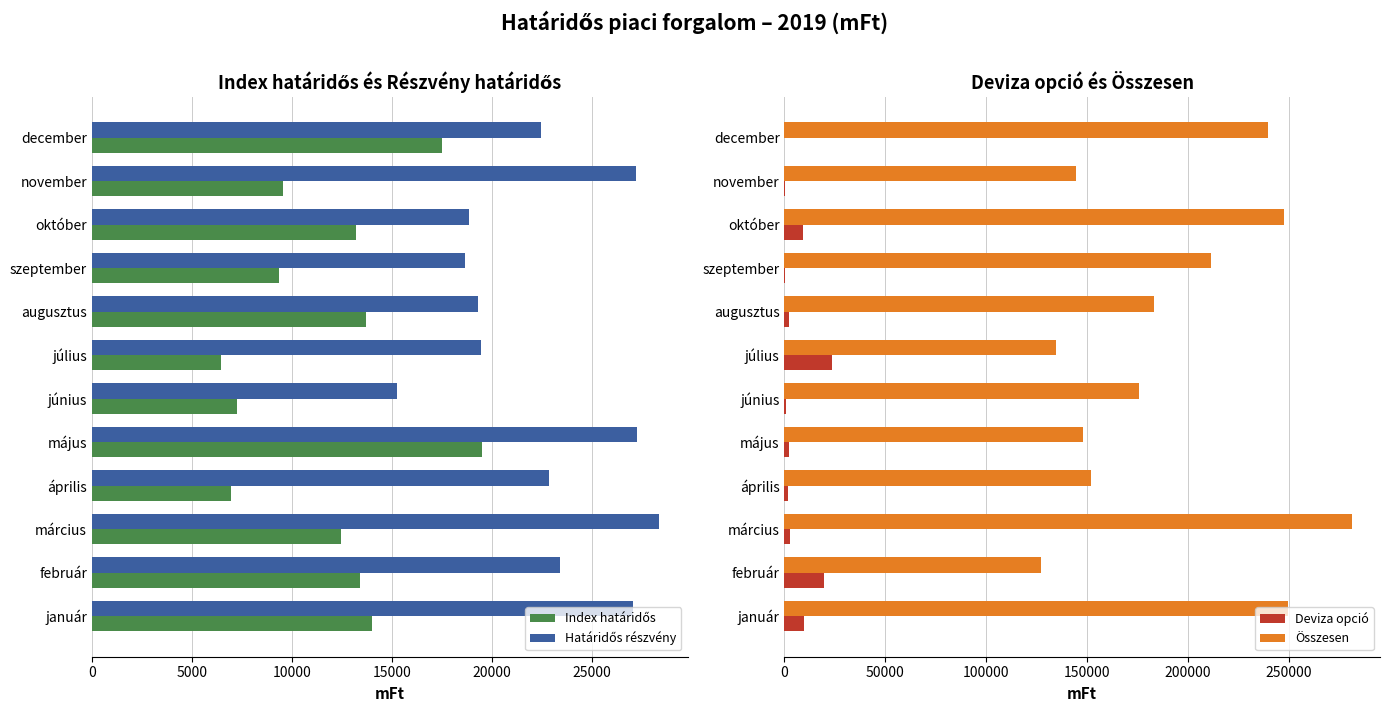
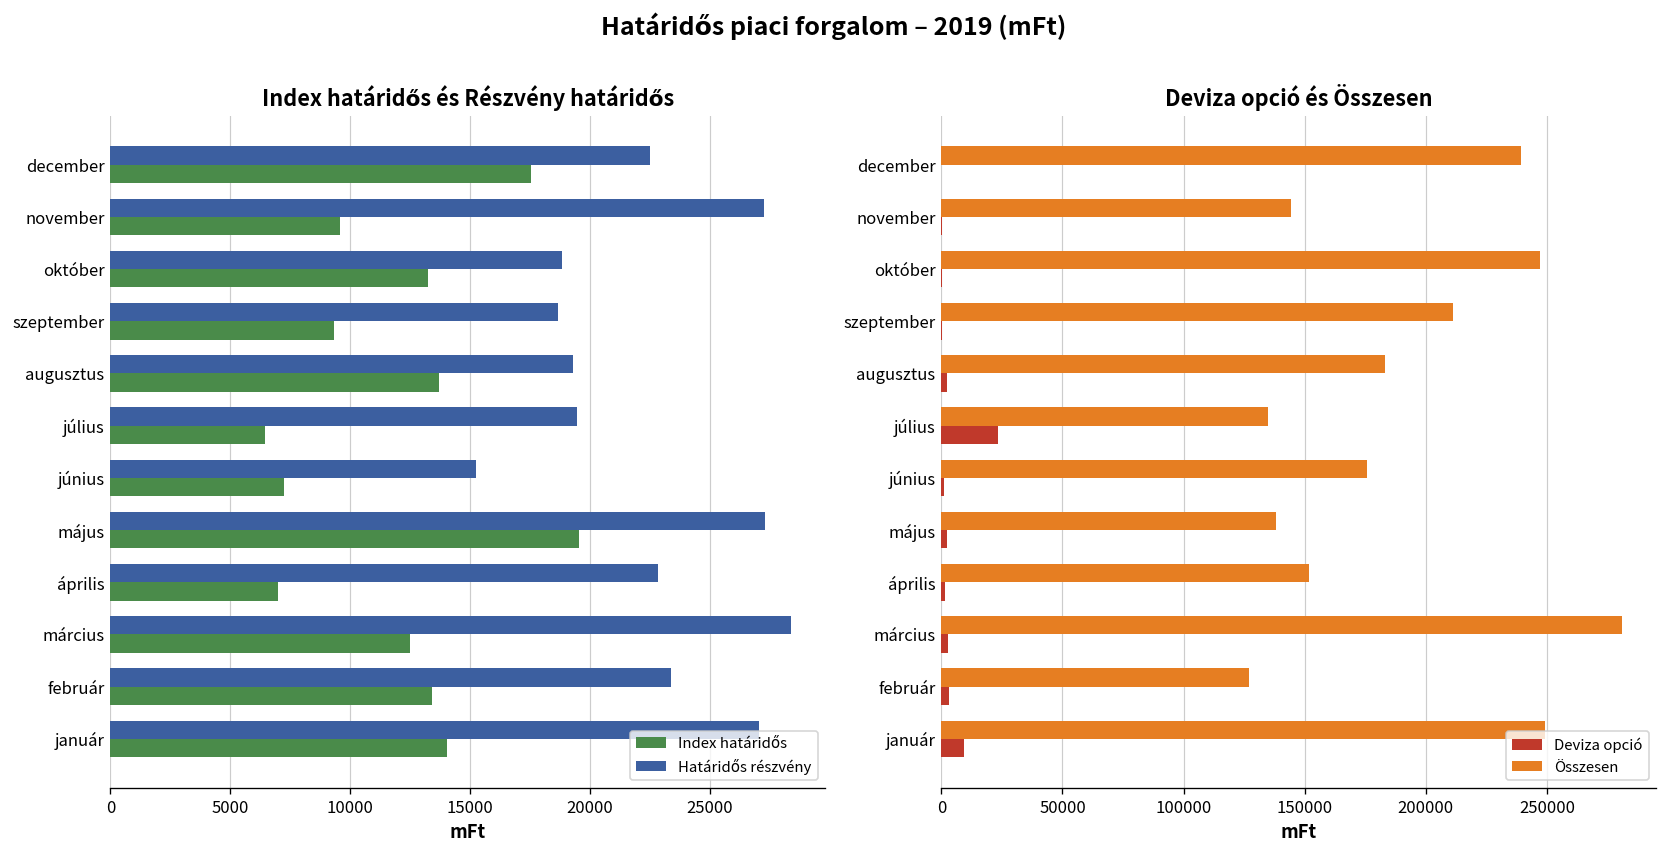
Deviza opció és Összesen, Deviza opció, október: 9000 -> 0
Deviza opció és Összesen, Összesen, május: 148000 -> 138000
Deviza opció és Összesen, Deviza opció, február: 20000 -> 3000
